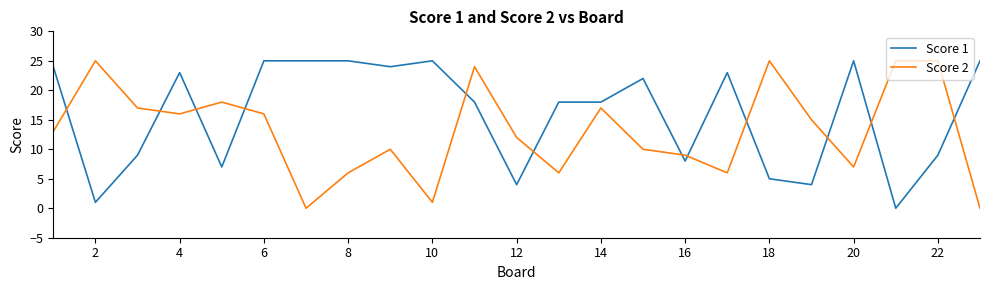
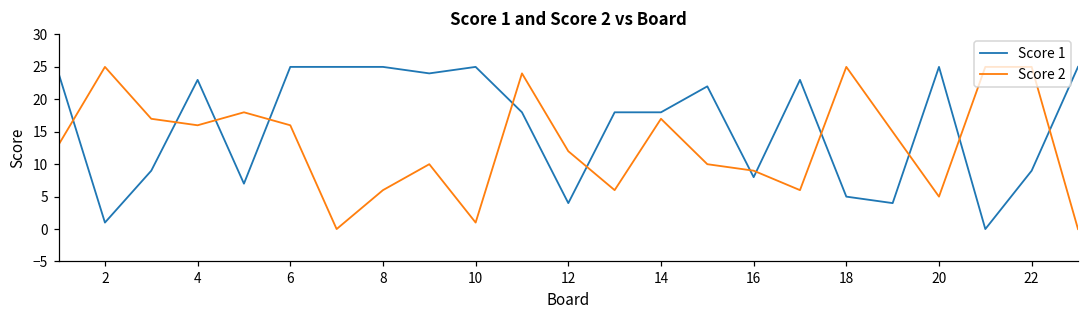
Score 2, 20: 7 -> 5
